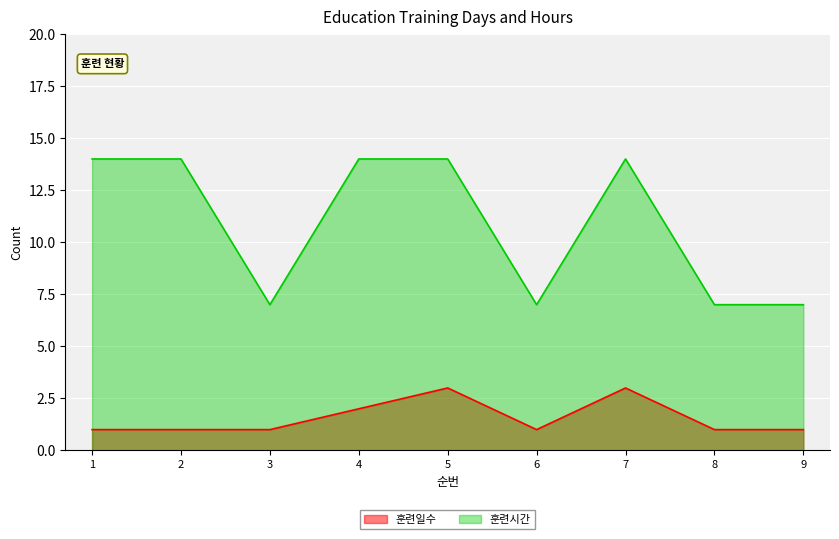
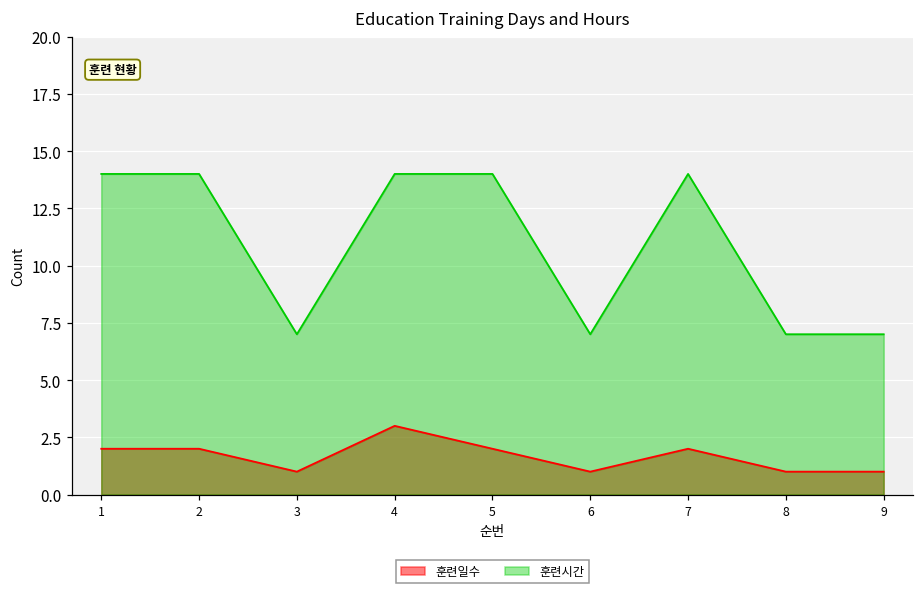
훈련일수, 1: 1 -> 2
훈련일수, 2: 1 -> 2
훈련일수, 4: 2 -> 3
훈련일수, 5: 3 -> 2
훈련일수, 7: 3 -> 2
